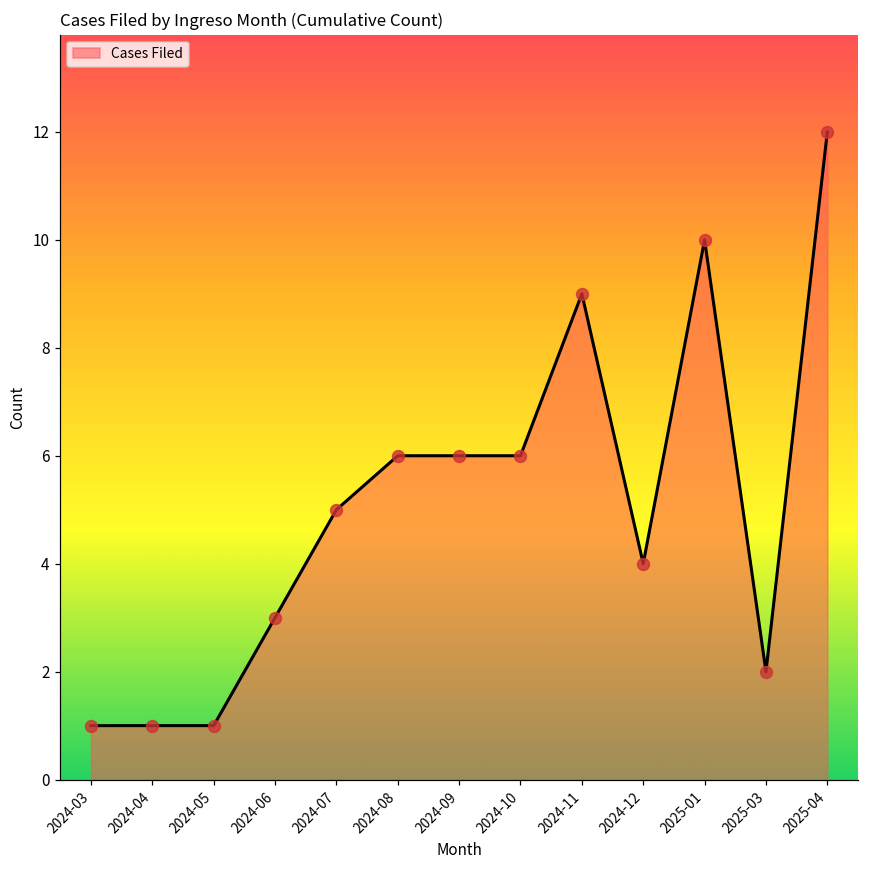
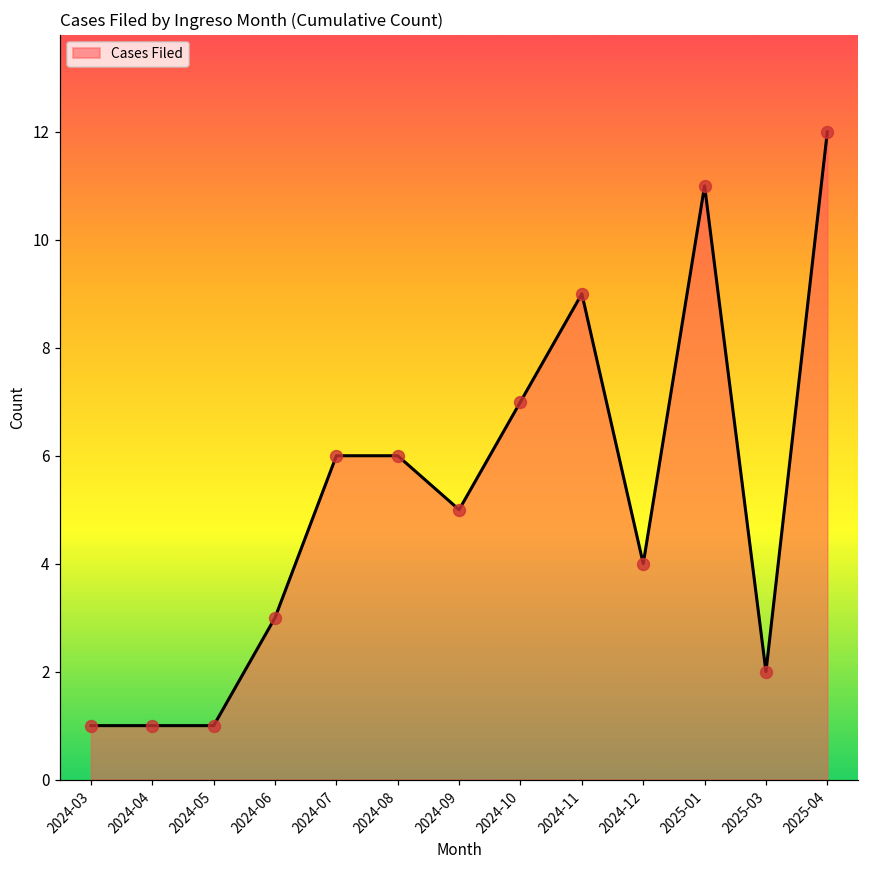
2024-07: 5 -> 6
2024-09: 6 -> 5
2024-10: 6 -> 7
2025-01: 10 -> 11
